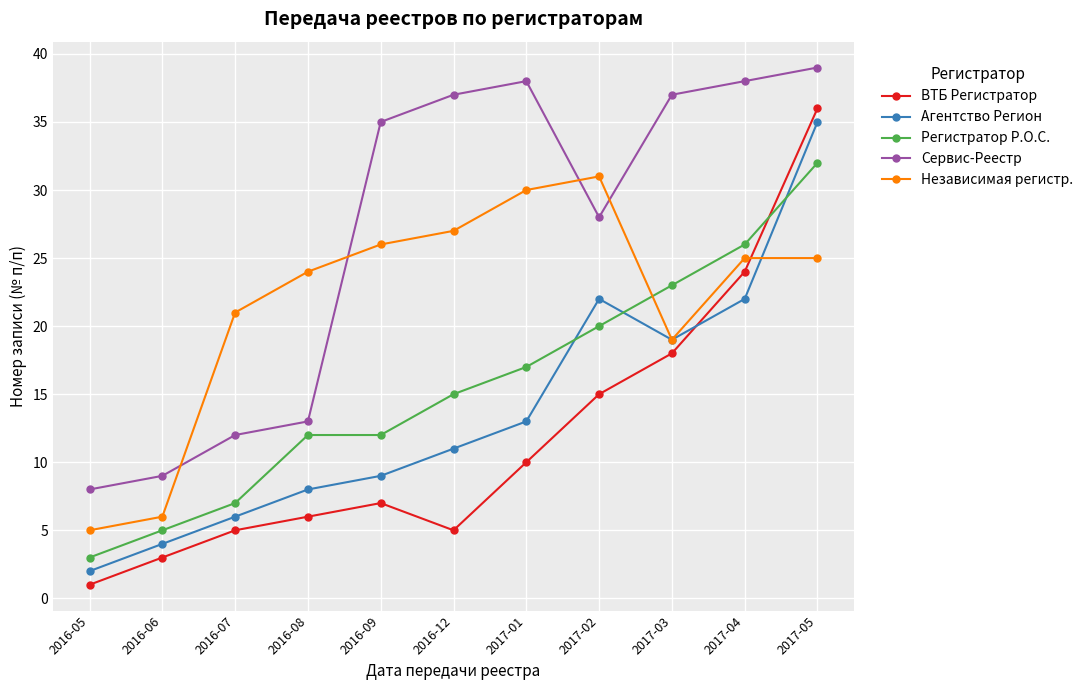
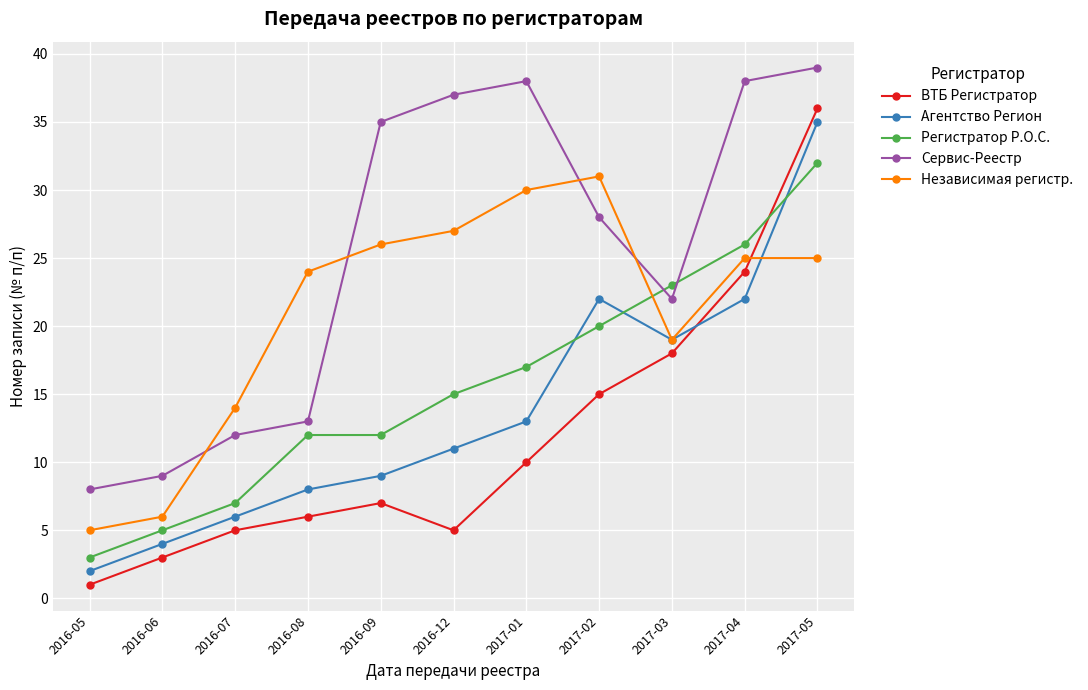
Независимая регистр., 2016-07: 21 -> 14
Сервис-Реестр, 2017-03: 37 -> 22
